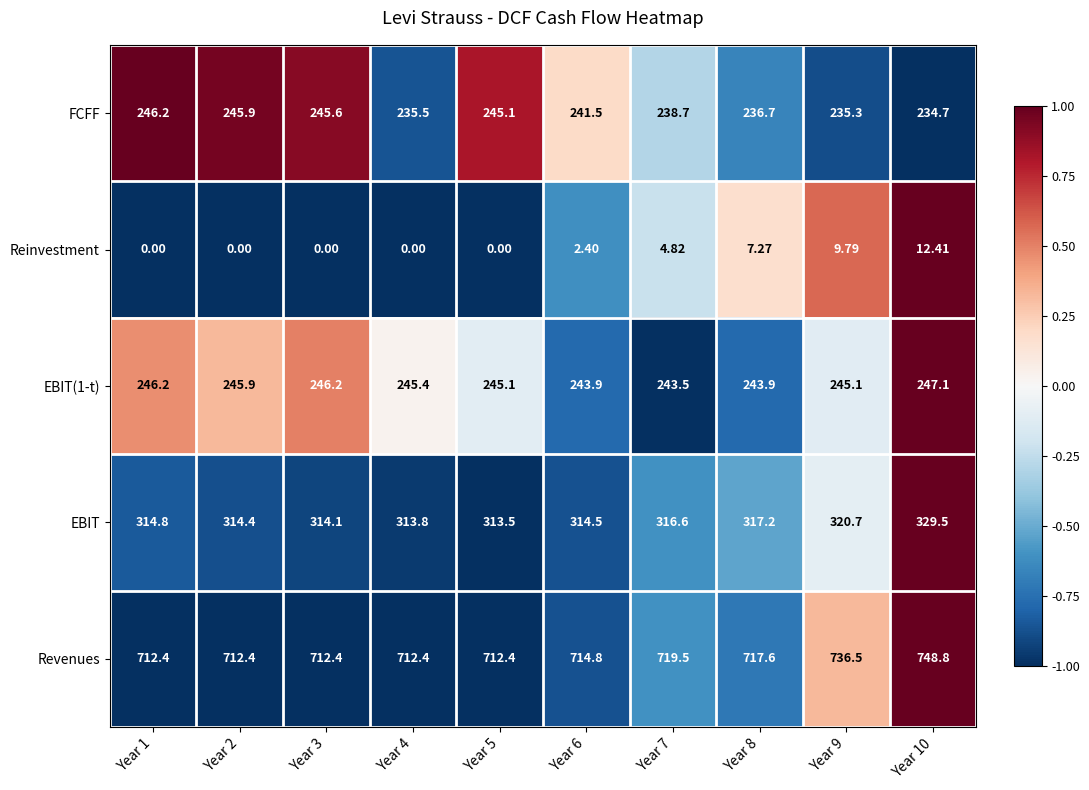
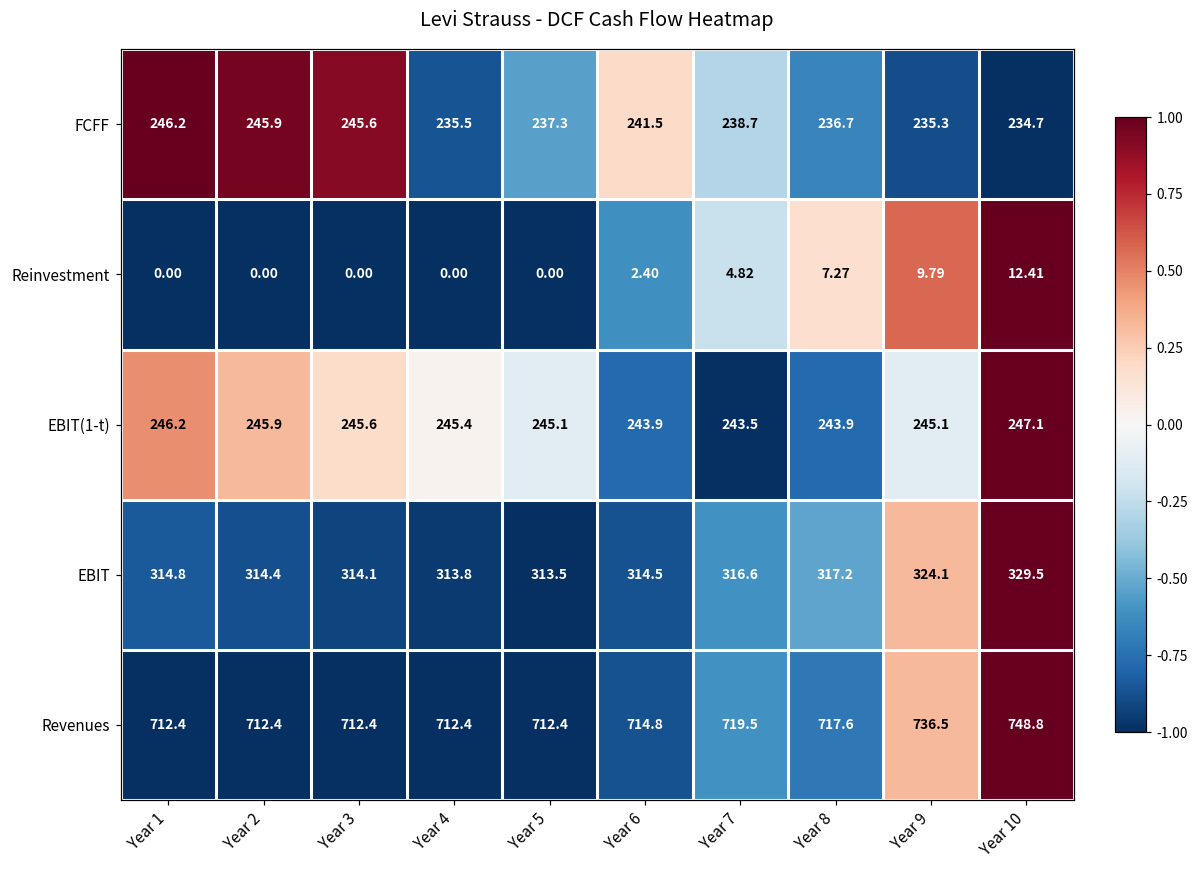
FCFF, Year 5: 245.1 -> 237.3
EBIT(1-t), Year 3: 246.2 -> 245.6
EBIT, Year 9: 320.7 -> 324.1
